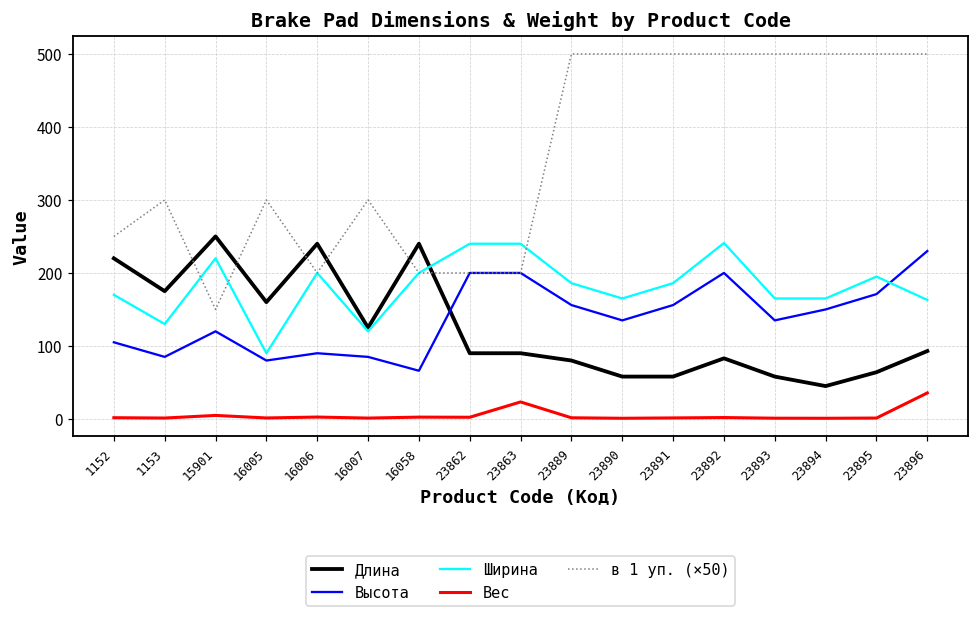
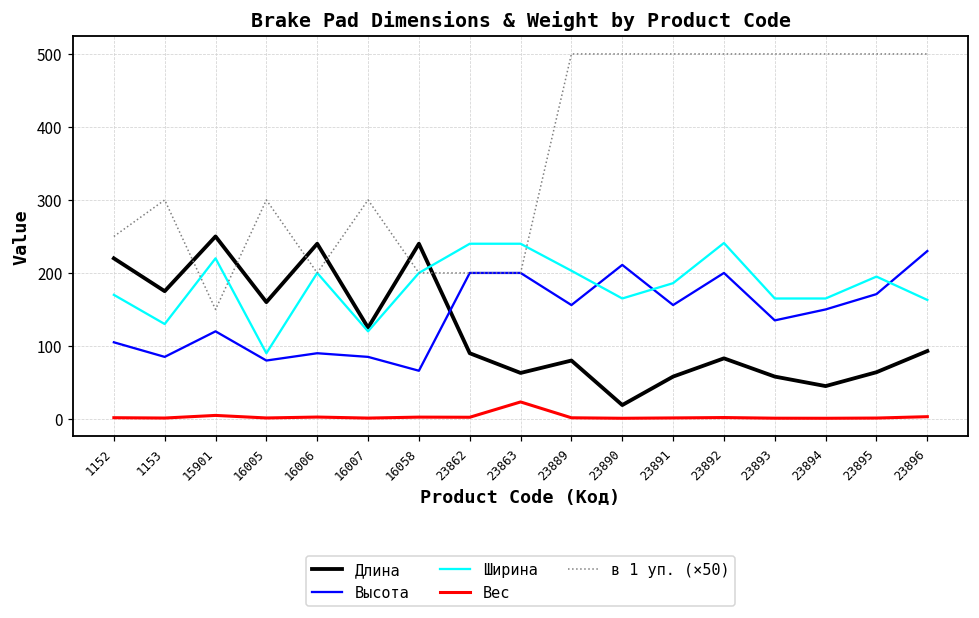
Длина, 23863: 90 -> 60
Ширина, 23889: 190 -> 200
Длина, 23890: 60 -> 20
Высота, 23890: 140 -> 210
Вес, 23896: 40 -> 0
